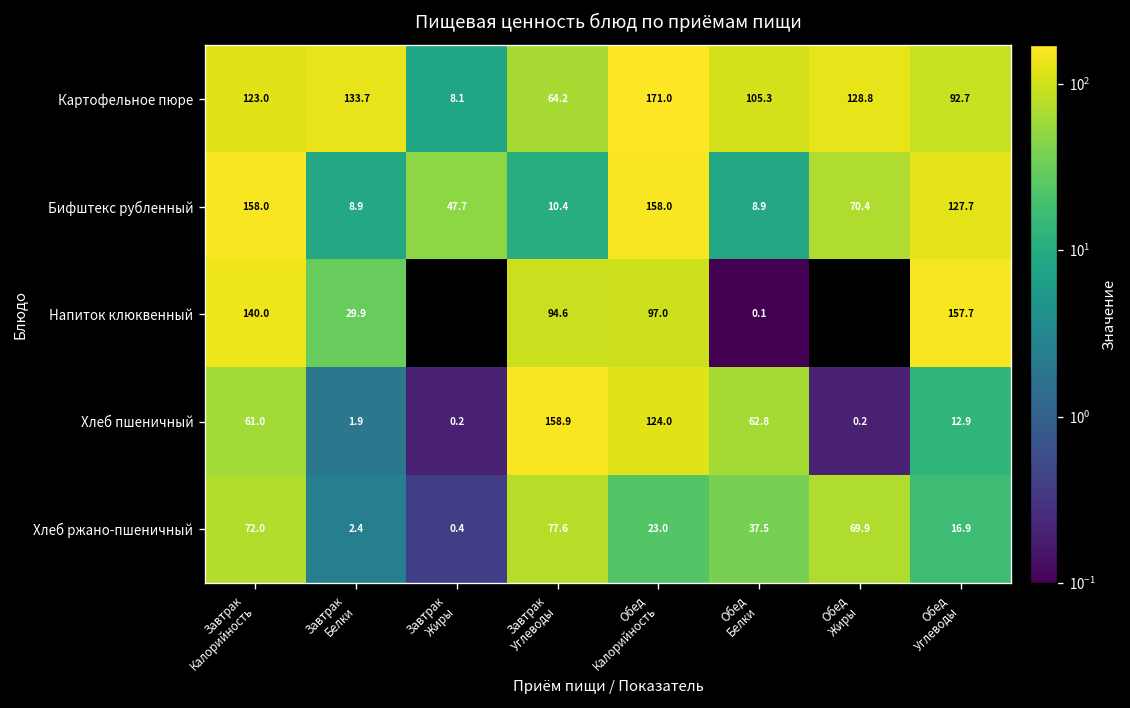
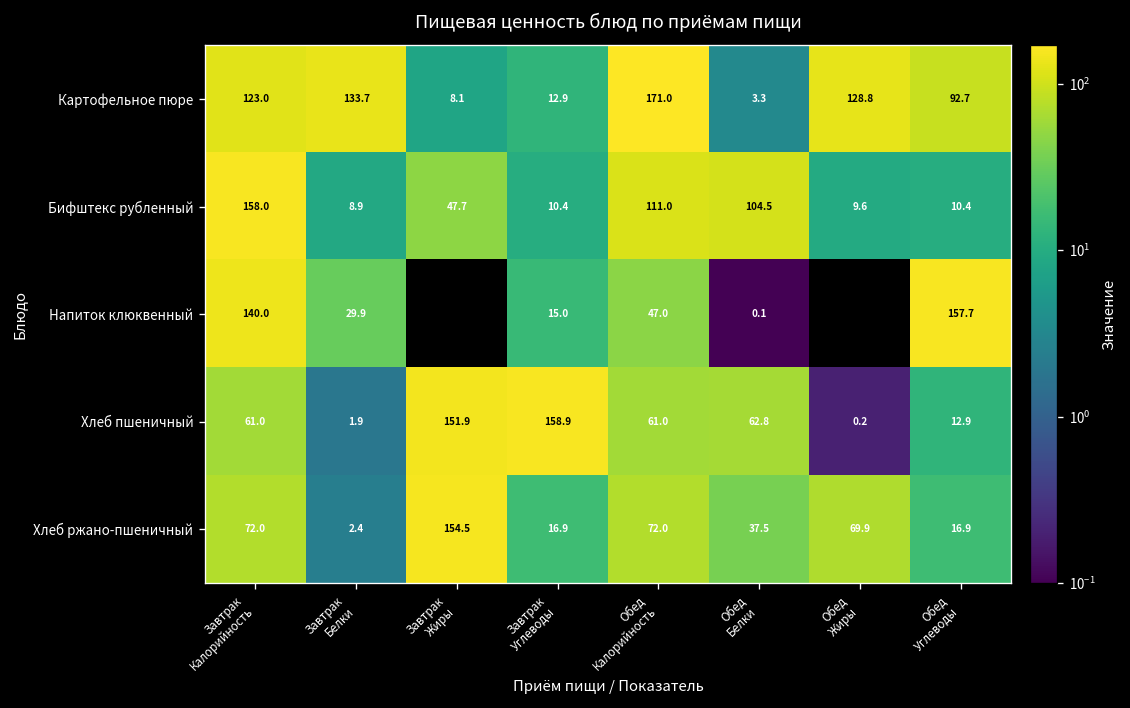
Картофельное пюре, Завтрак Углеводы: 64.2 -> 12.9
Картофельное пюре, Обед Белки: 105.3 -> 3.3
Бифштекс рубленный, Обед Калорийность: 158.0 -> 111.0
Бифштекс рубленный, Обед Белки: 8.9 -> 104.5
Бифштекс рубленный, Обед Жиры: 70.4 -> 9.6
Бифштекс рубленный, Обед Углеводы: 127.7 -> 10.4
Напиток клюквенный, Завтрак Углеводы: 94.6 -> 15.0
Напиток клюквенный, Обед Калорийность: 97.0 -> 47.0
Хлеб пшеничный, Завтрак Жиры: 0.2 -> 151.9
Хлеб пшеничный, Обед Калорийность: 124.0 -> 61.0
Хлеб ржано-пшеничный, Завтрак Жиры: 0.4 -> 154.5
Хлеб ржано-пшеничный, Завтрак Углеводы: 77.6 -> 16.9
Хлеб ржано-пшеничный, Обед Калорийность: 23.0 -> 72.0
